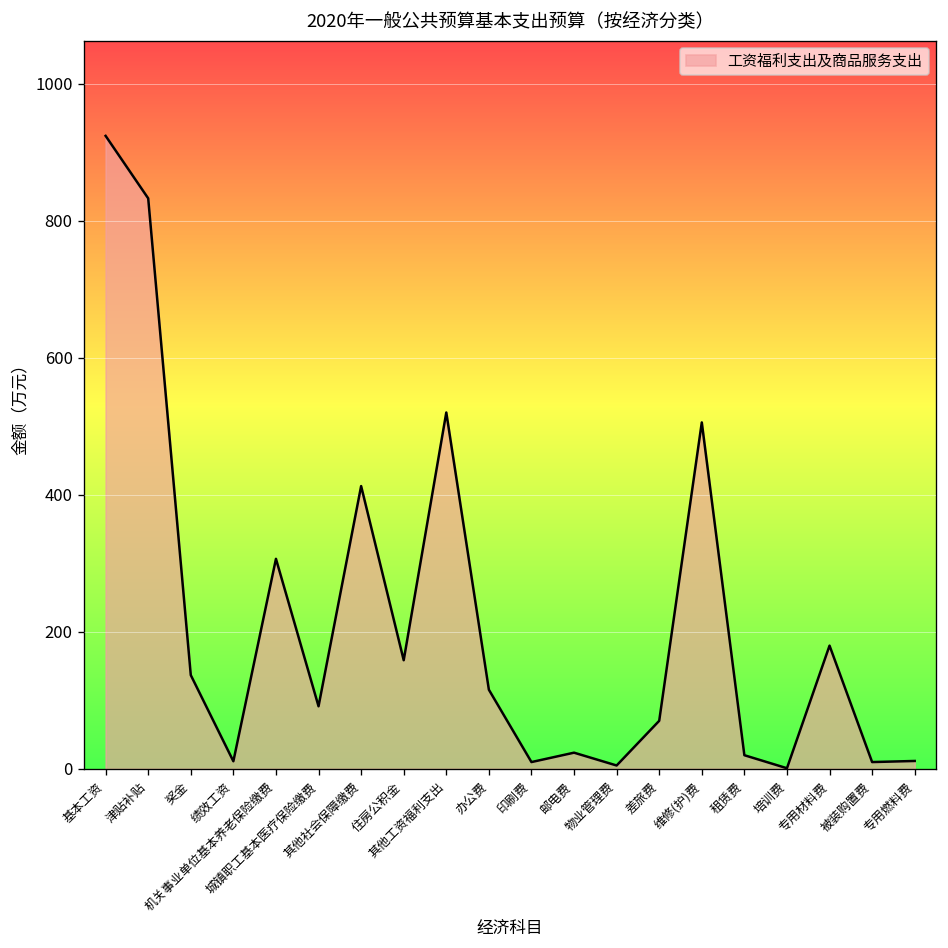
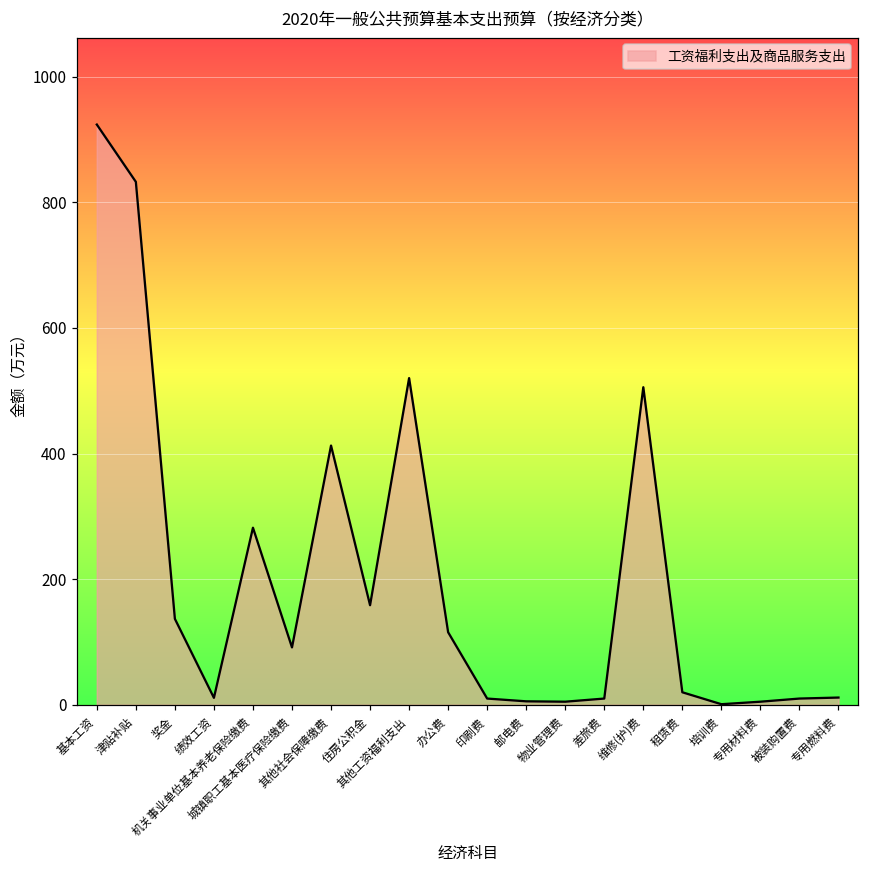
机关事业单位基本养老保险缴费: 310 -> 280
邮电费: 20 -> 10
差旅费: 70 -> 10
专用材料费: 180 -> 10
